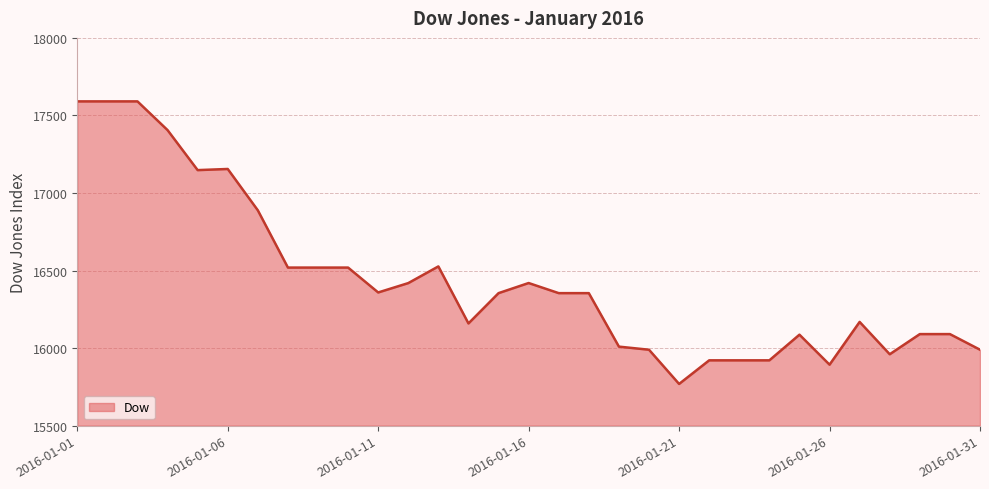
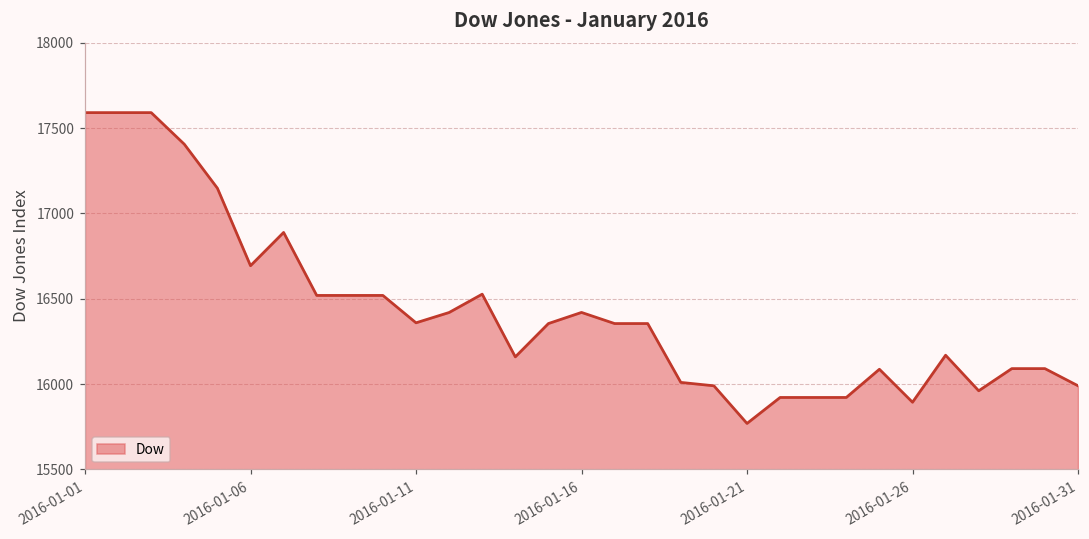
2016-01-06: 17150 -> 16690
